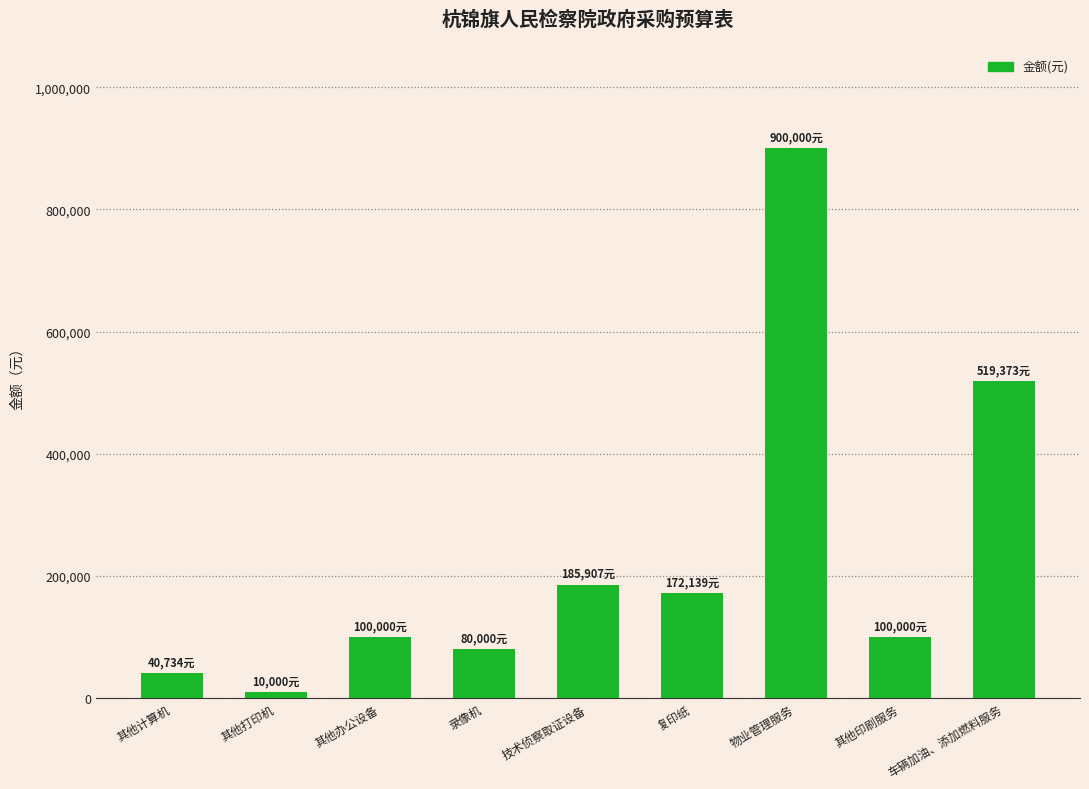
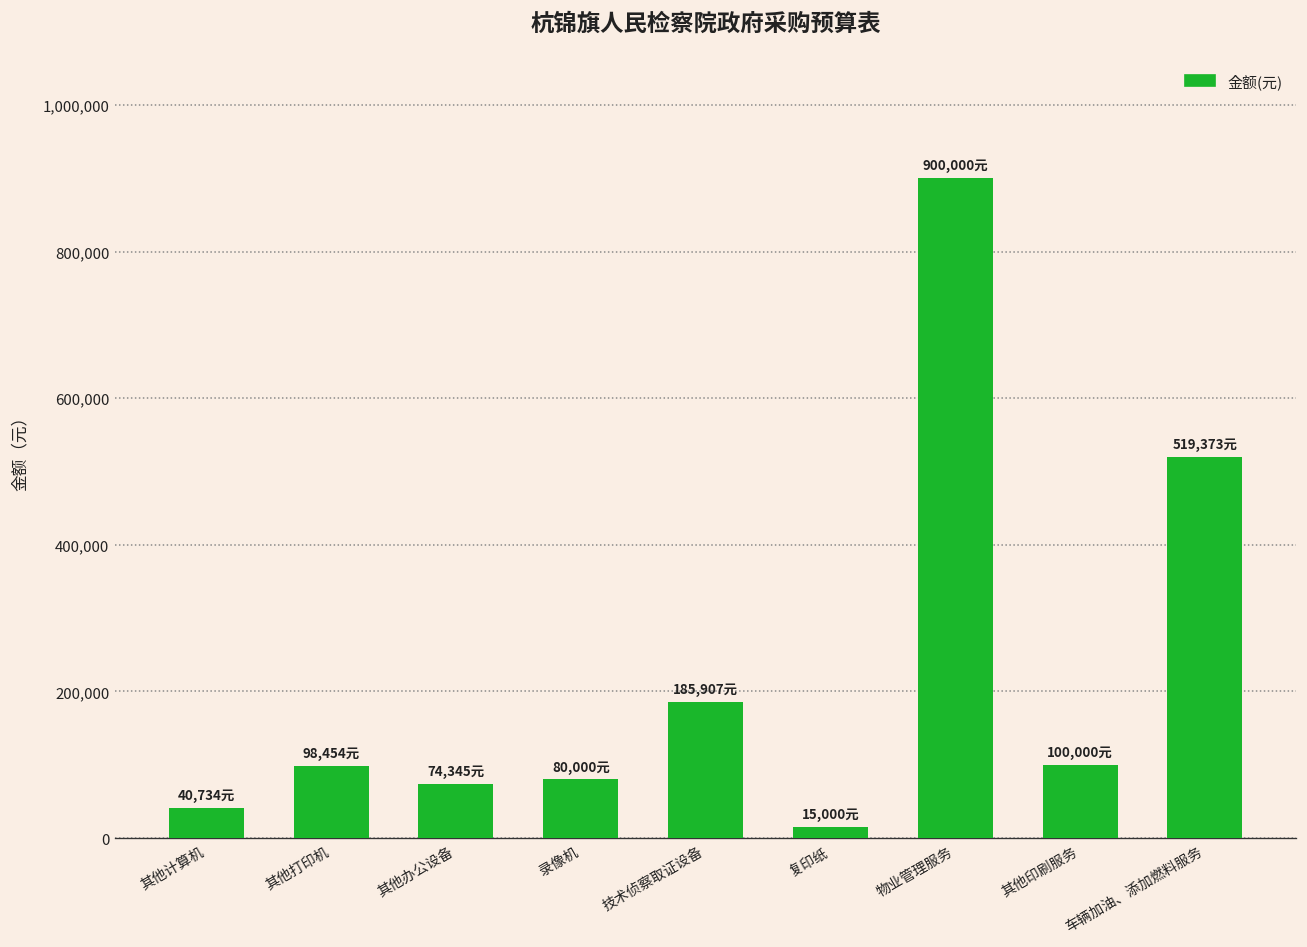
其他打印机: 10,000元 -> 98,454元
其他办公设备: 100,000元 -> 74,345元
复印纸: 172,139元 -> 15,000元
